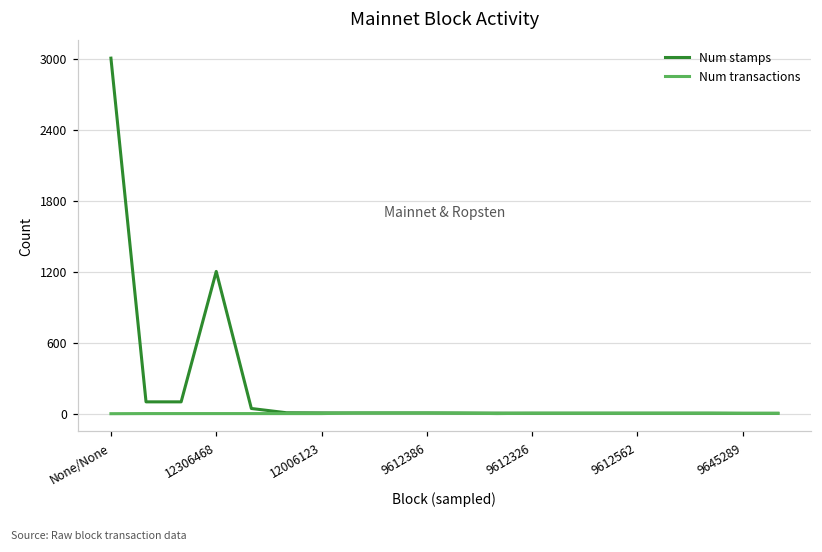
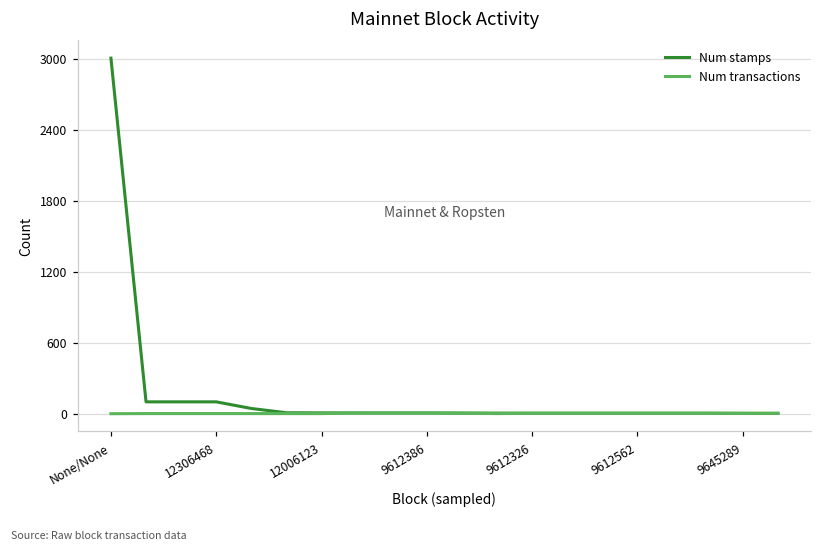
Num stamps, 12306468: 1200 -> 100
